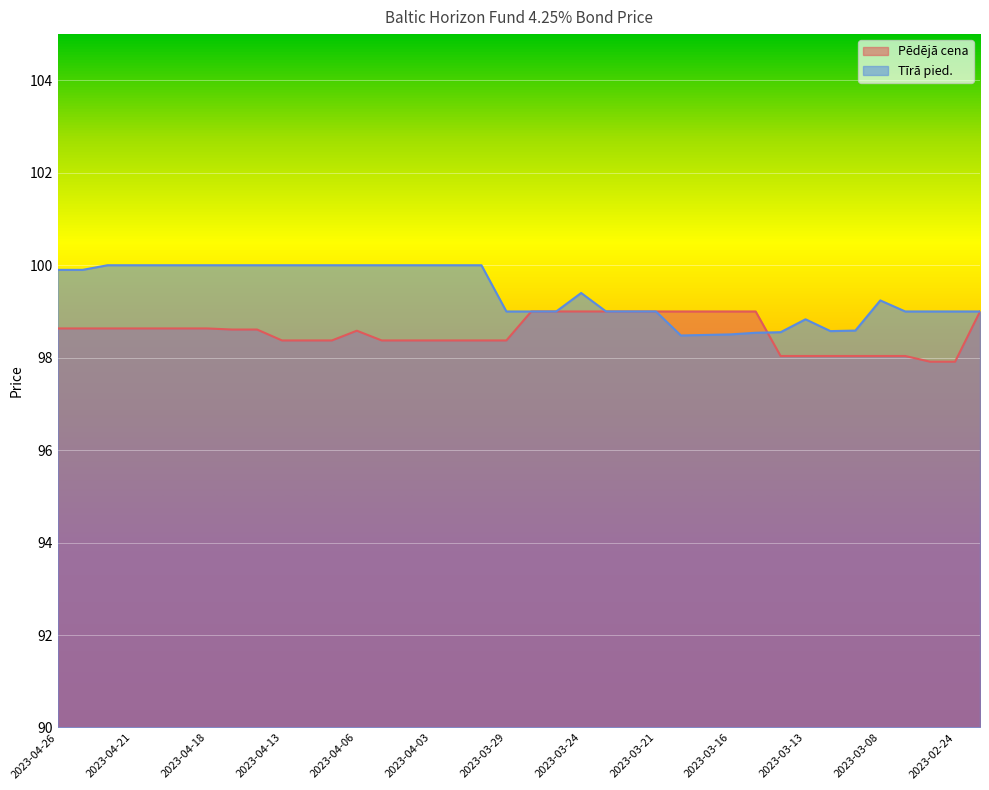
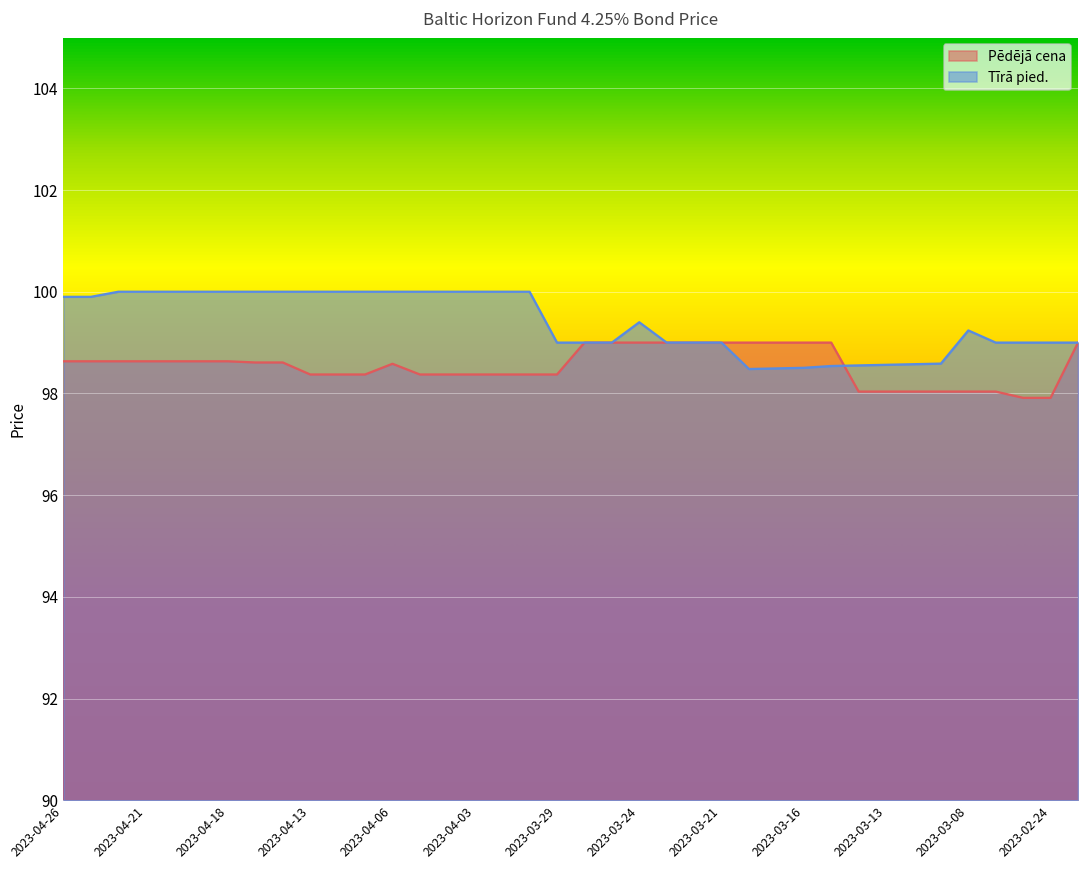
Tīrā pied., 2023-03-13: 98.8 -> 98.6
